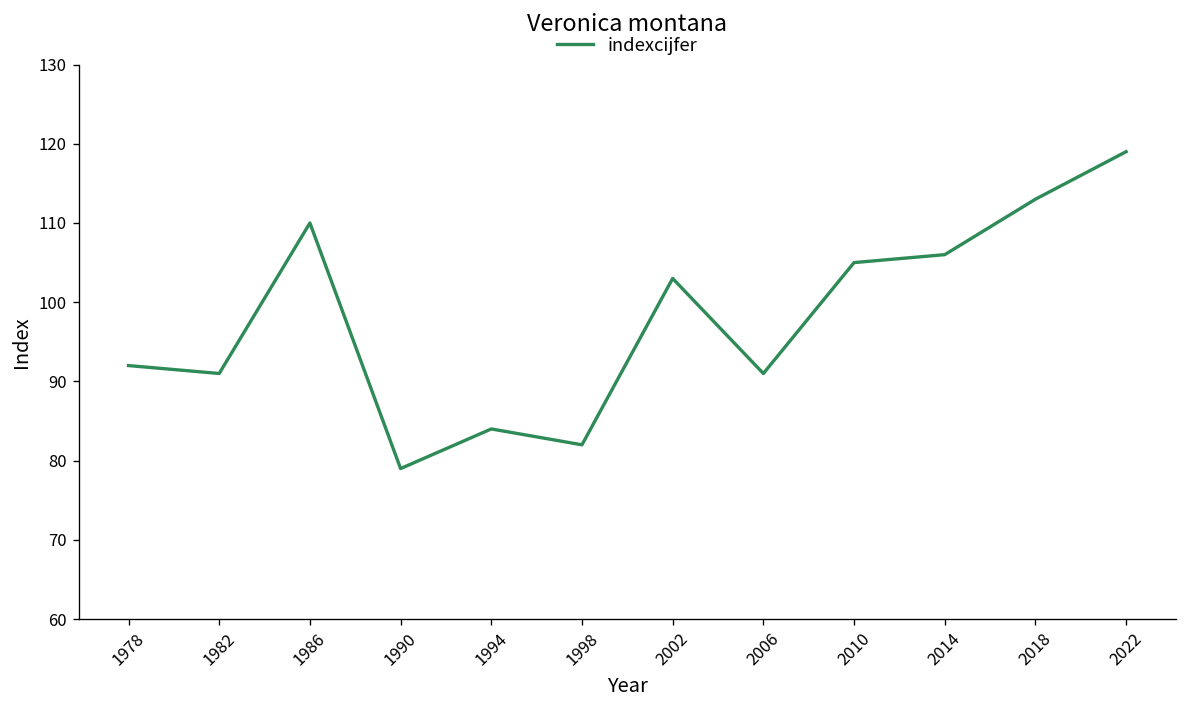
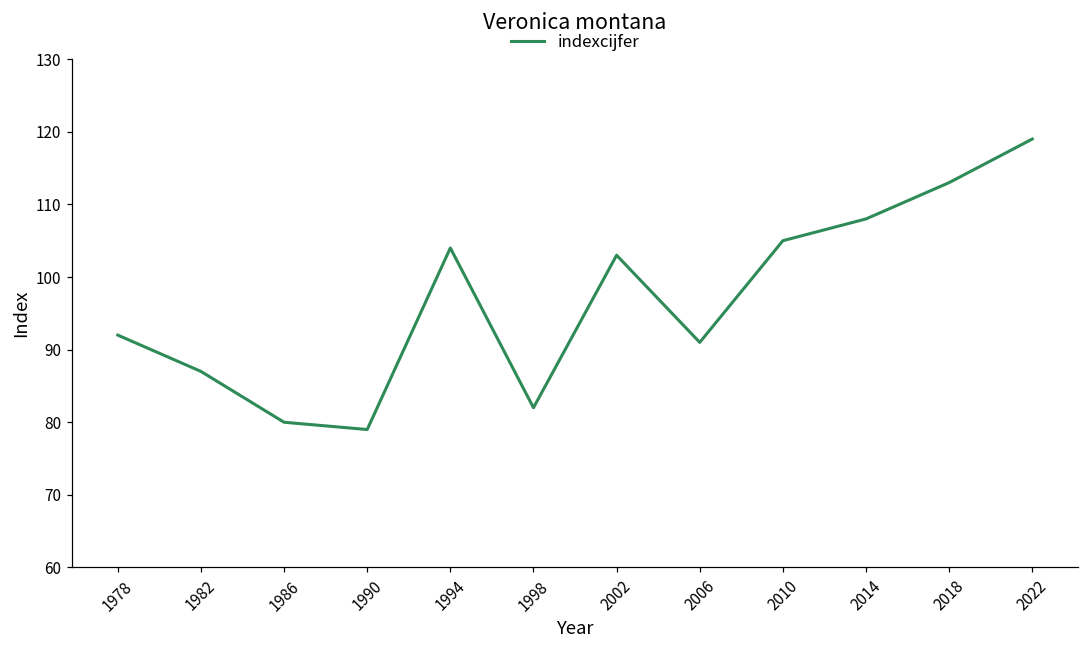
1982: 91 -> 87
1986: 110 -> 80
1994: 84 -> 104
2014: 106 -> 108
